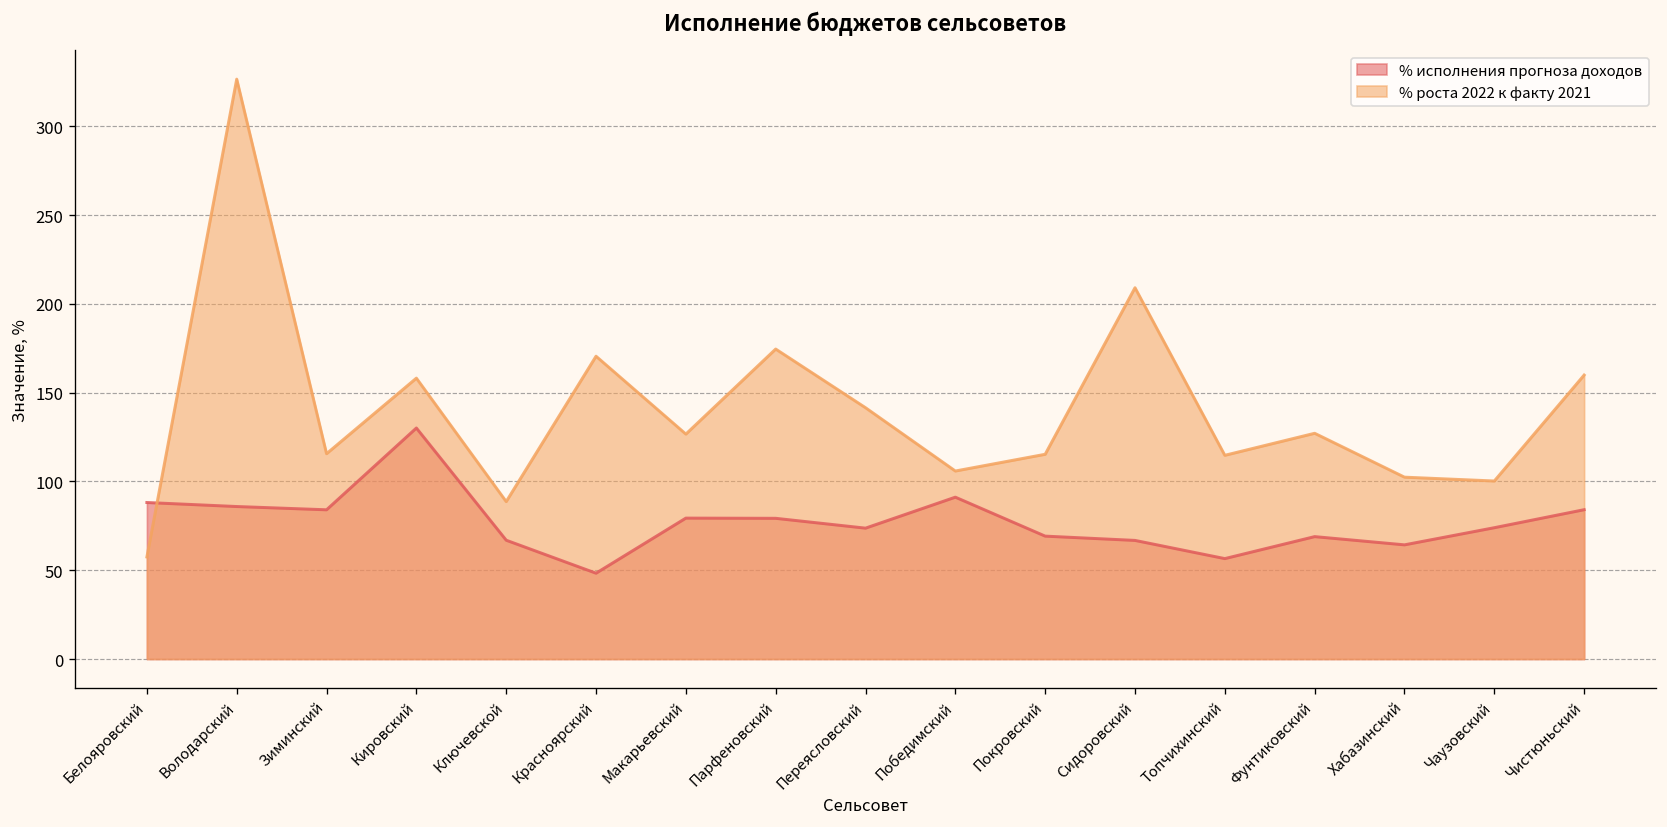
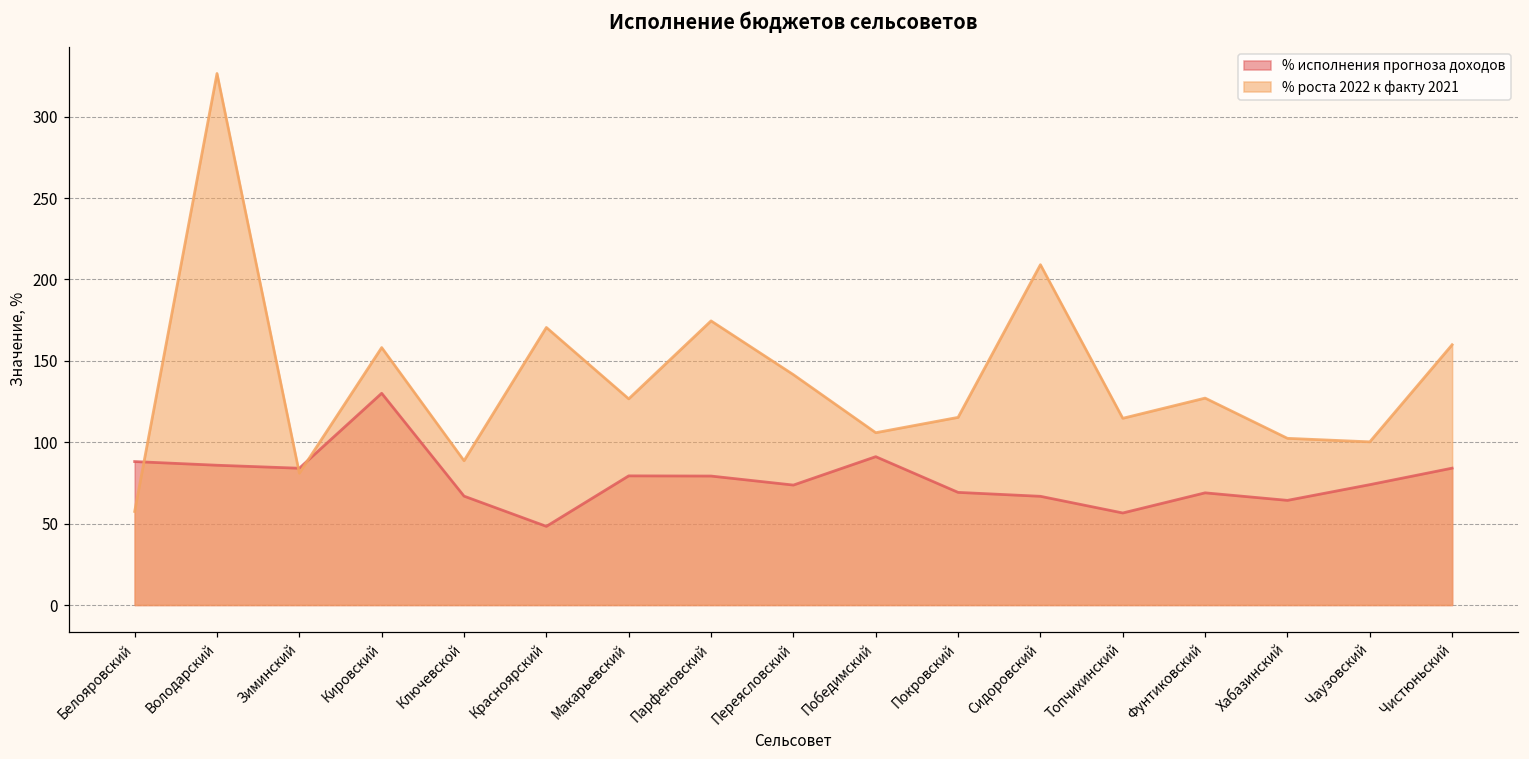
% роста 2022 к факту 2021, Зиминский: 116 -> 81
